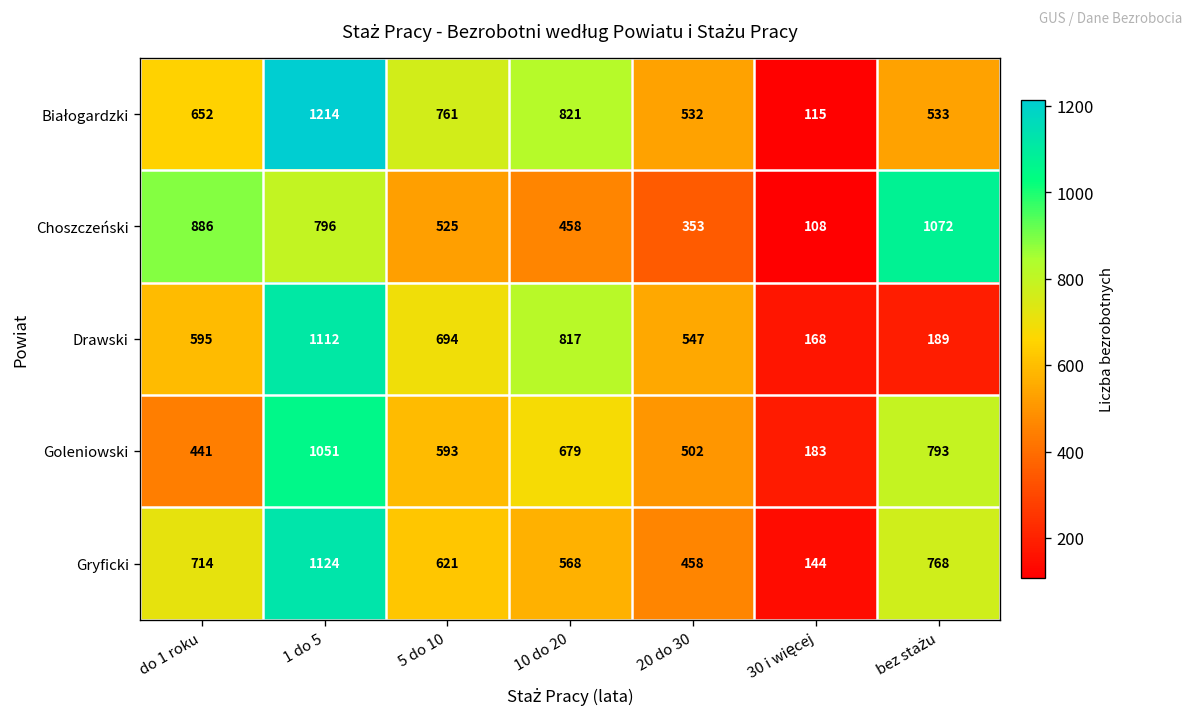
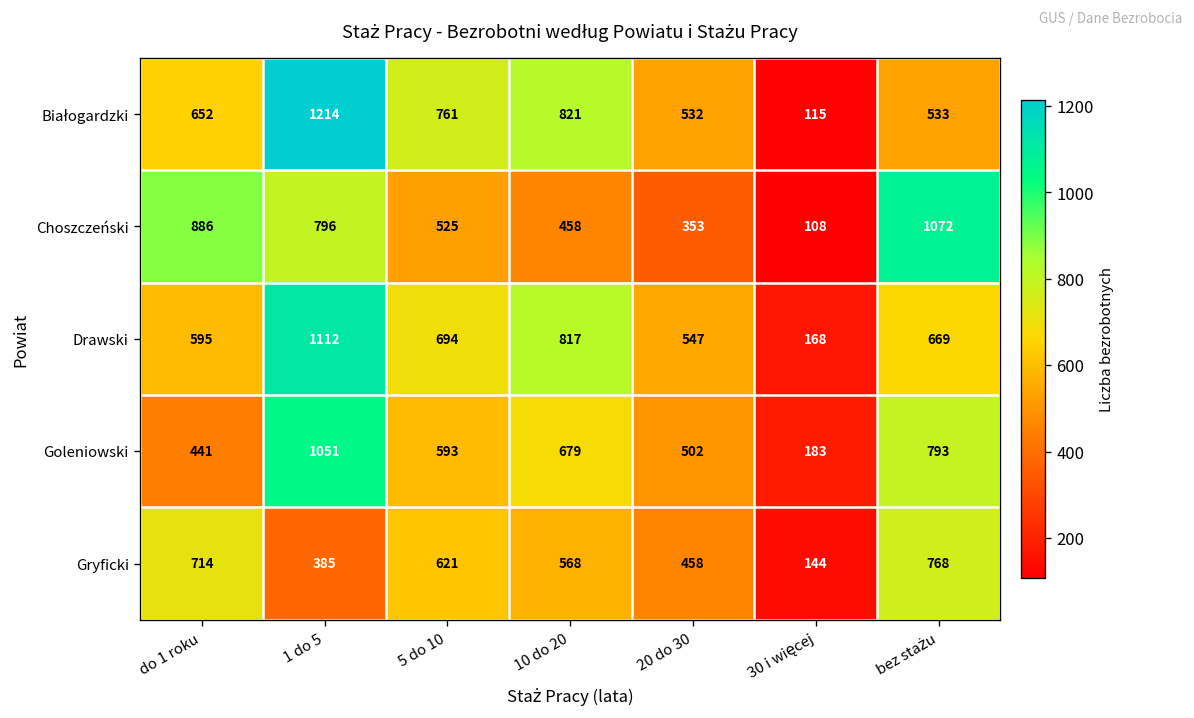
Drawski, bez stażu: 189 -> 669
Gryficki, 1 do 5: 1124 -> 385
